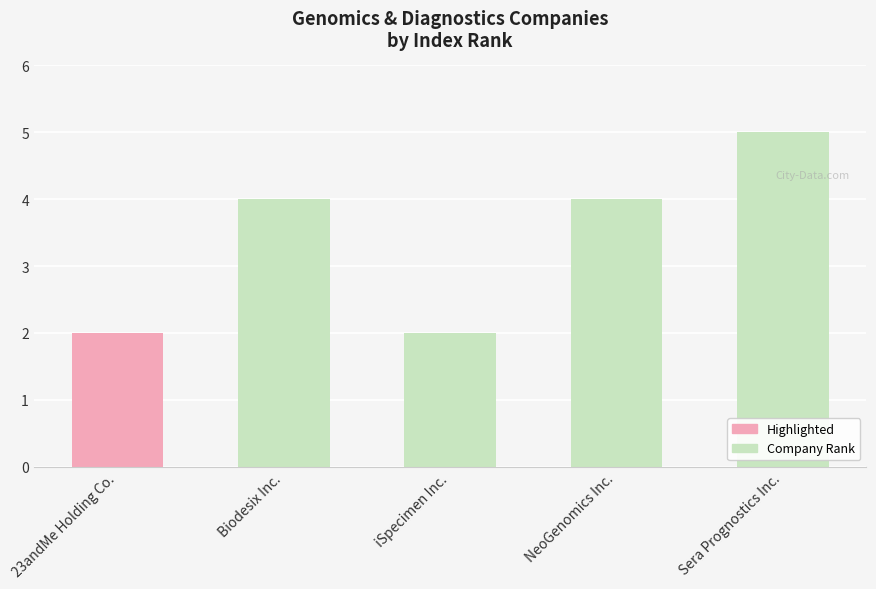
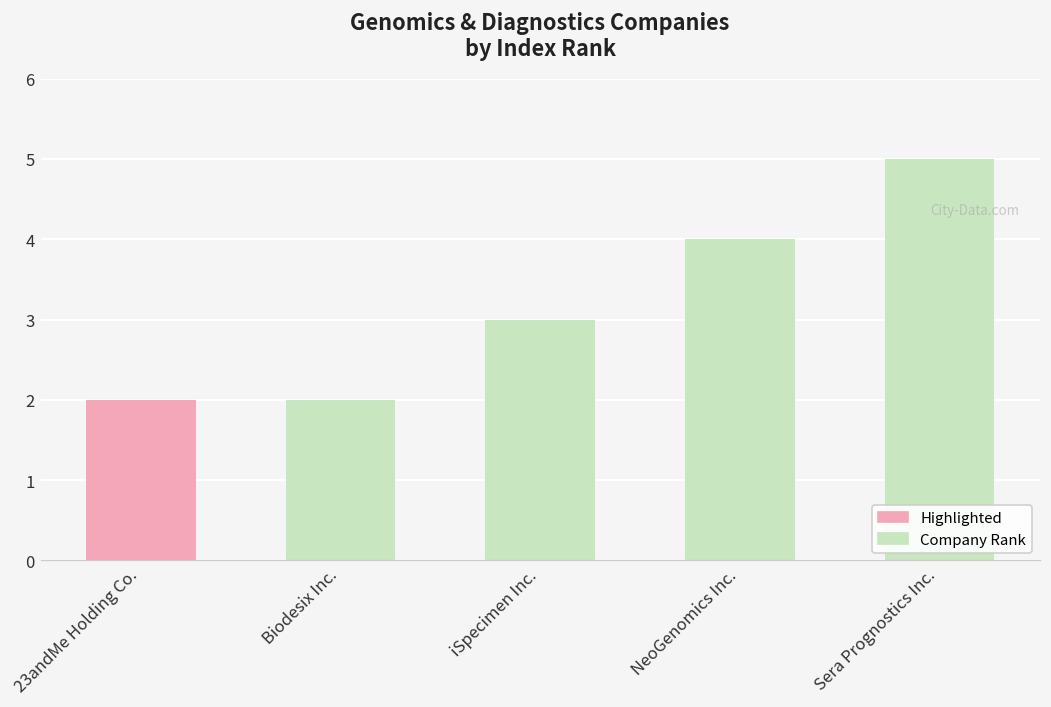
Company Rank, Biodesix Inc.: 4 -> 2
Company Rank, iSpecimen Inc.: 2 -> 3
